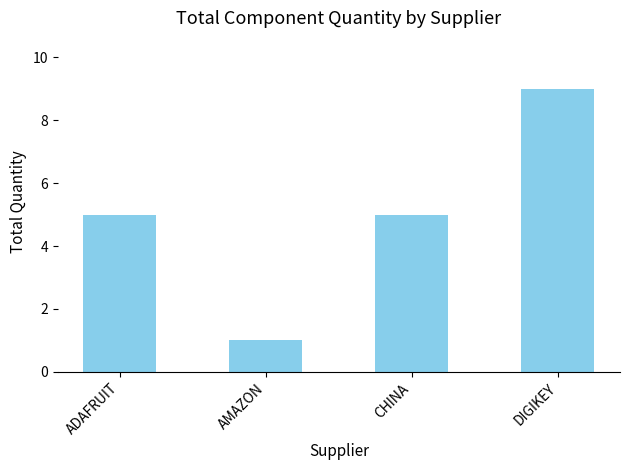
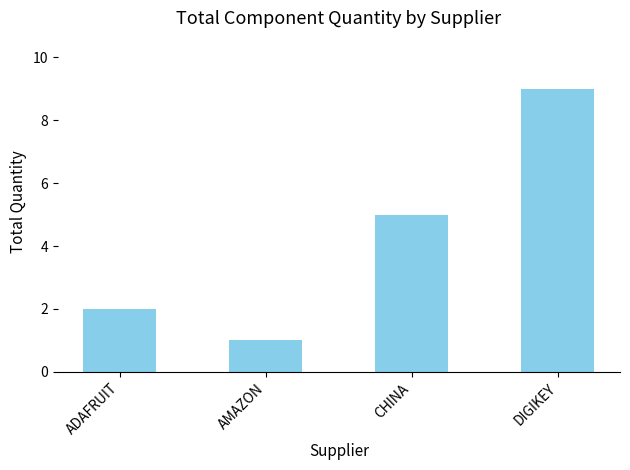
ADAFRUIT: 5 -> 2
